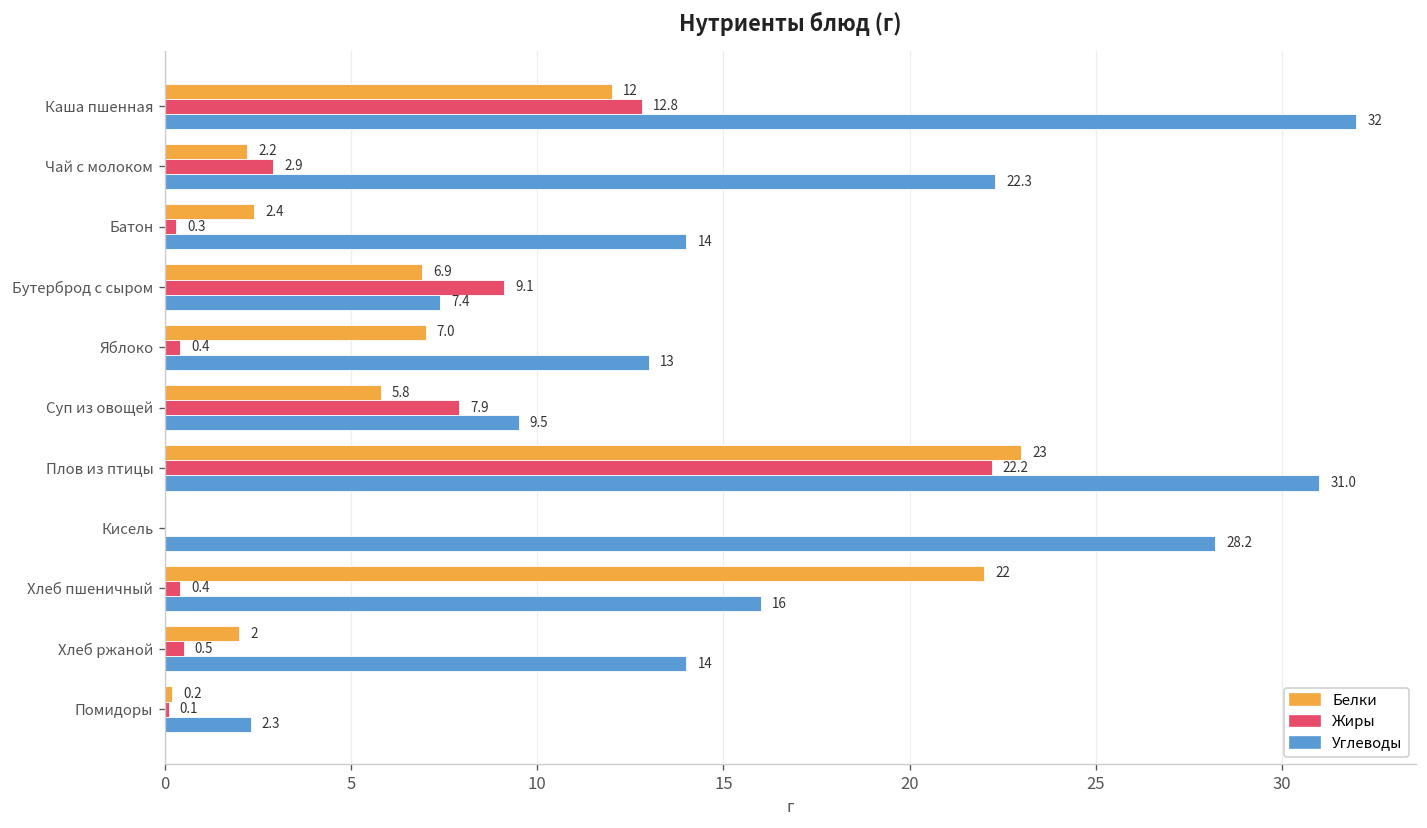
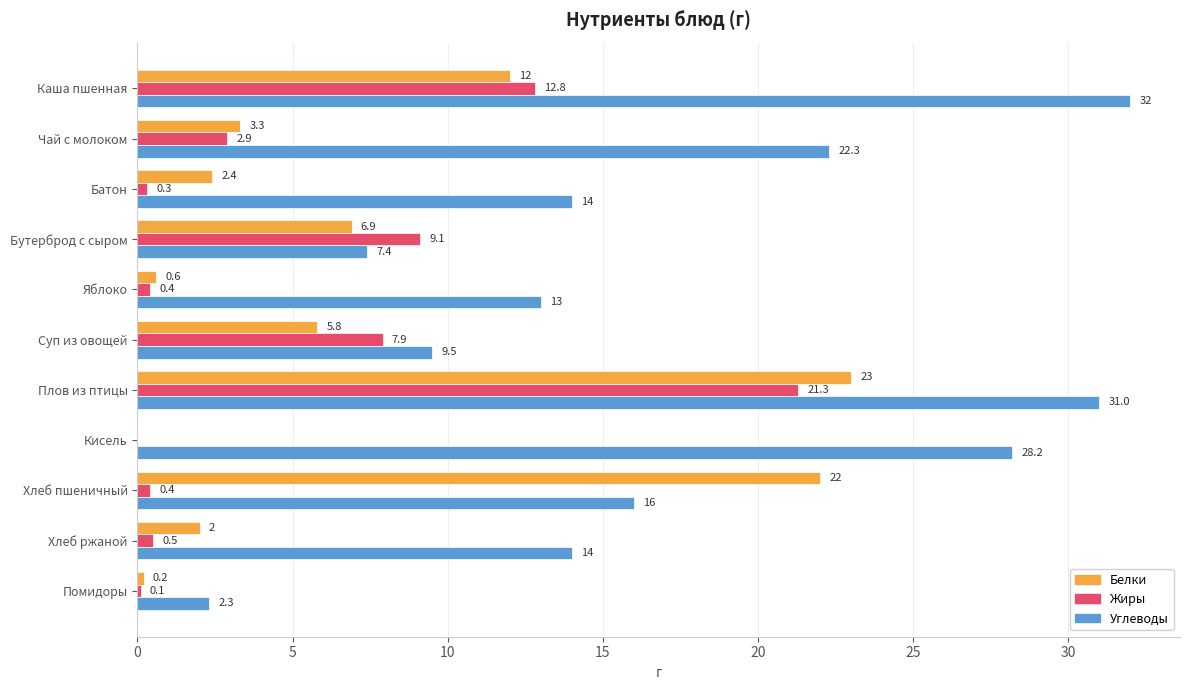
Белки, Чай с молоком: 2.2 -> 3.3
Белки, Яблоко: 7.0 -> 0.6
Жиры, Плов из птицы: 22.2 -> 21.3
